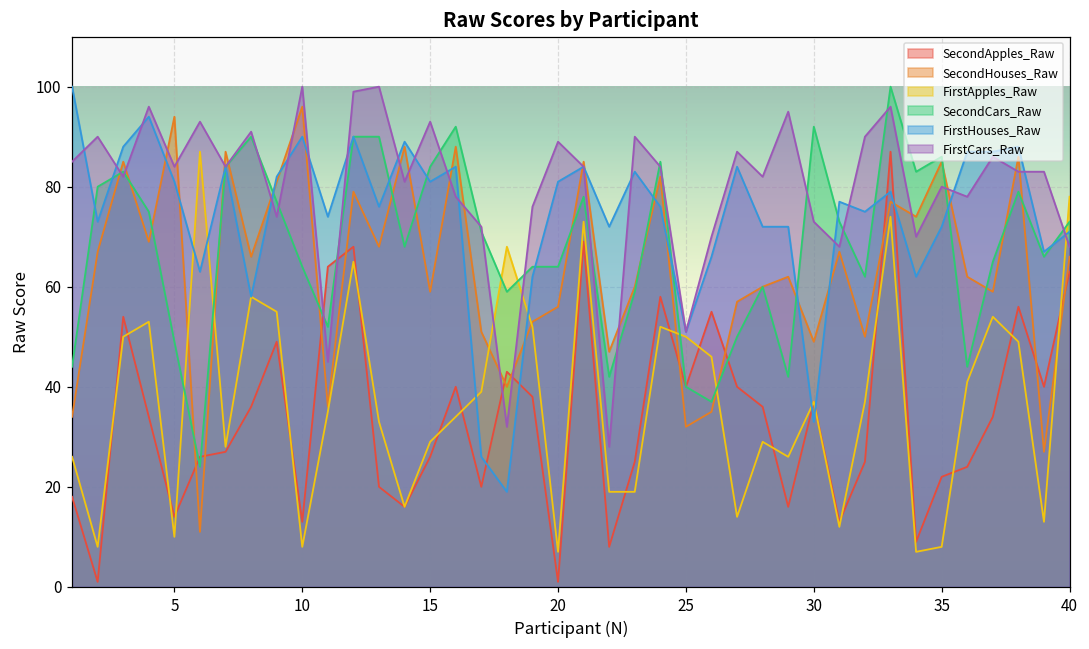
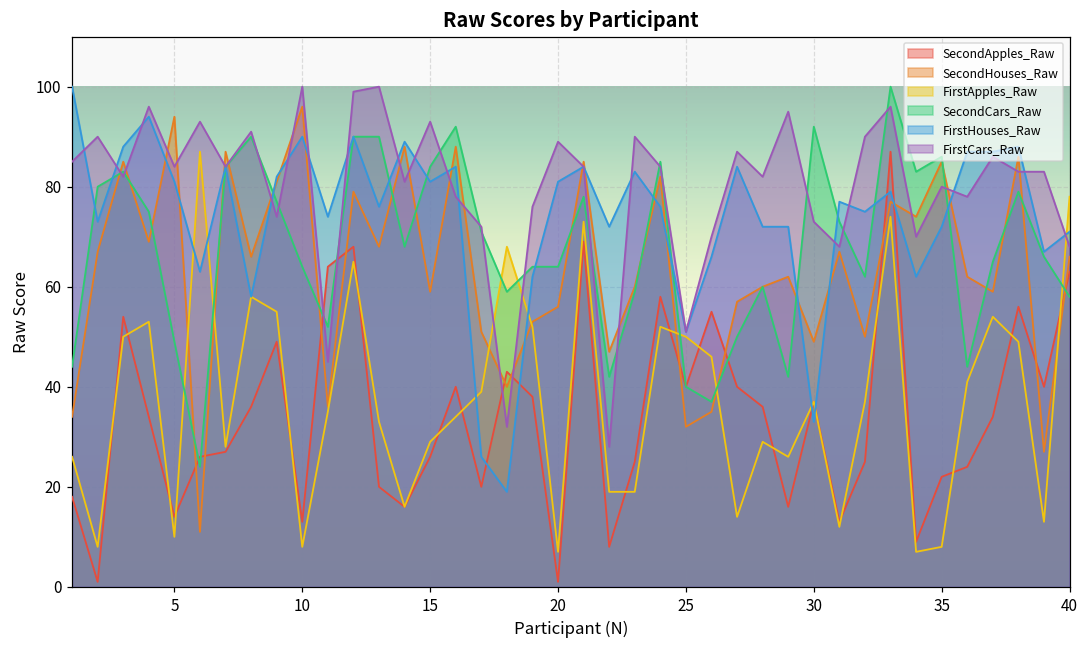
SecondCars_Raw, 40: 73 -> 58
